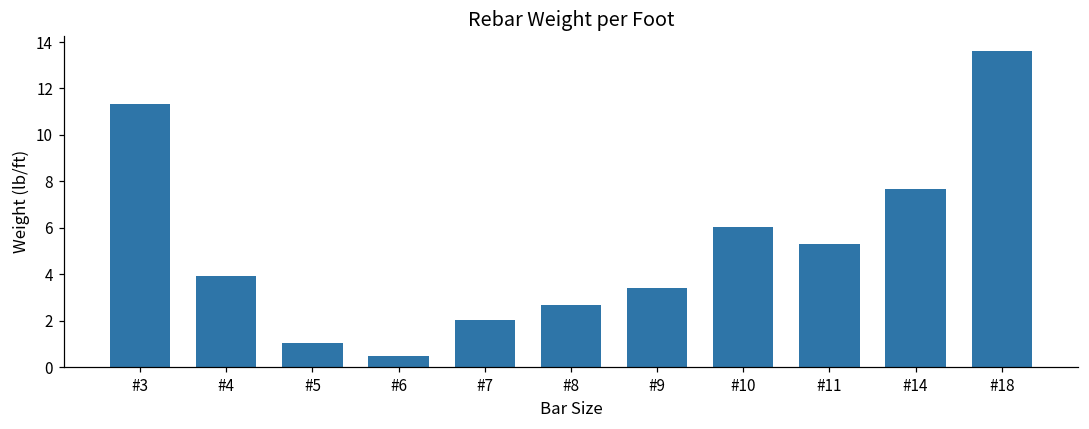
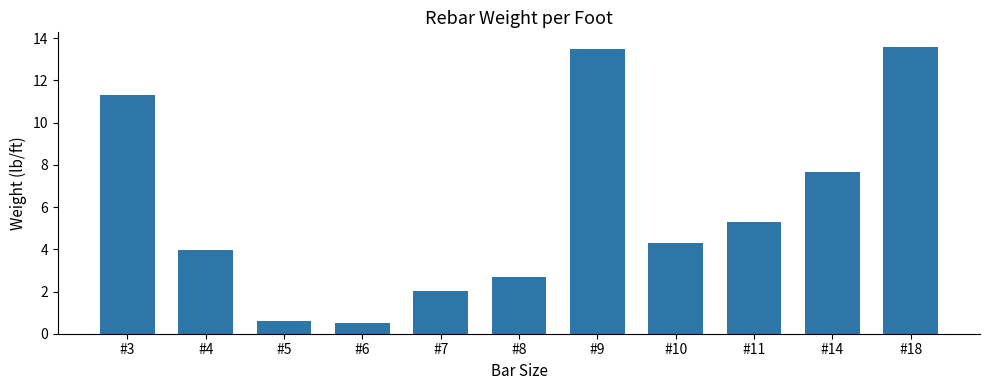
#5: 1.0 -> 0.6
#9: 3.4 -> 13.5
#10: 6.0 -> 4.3
